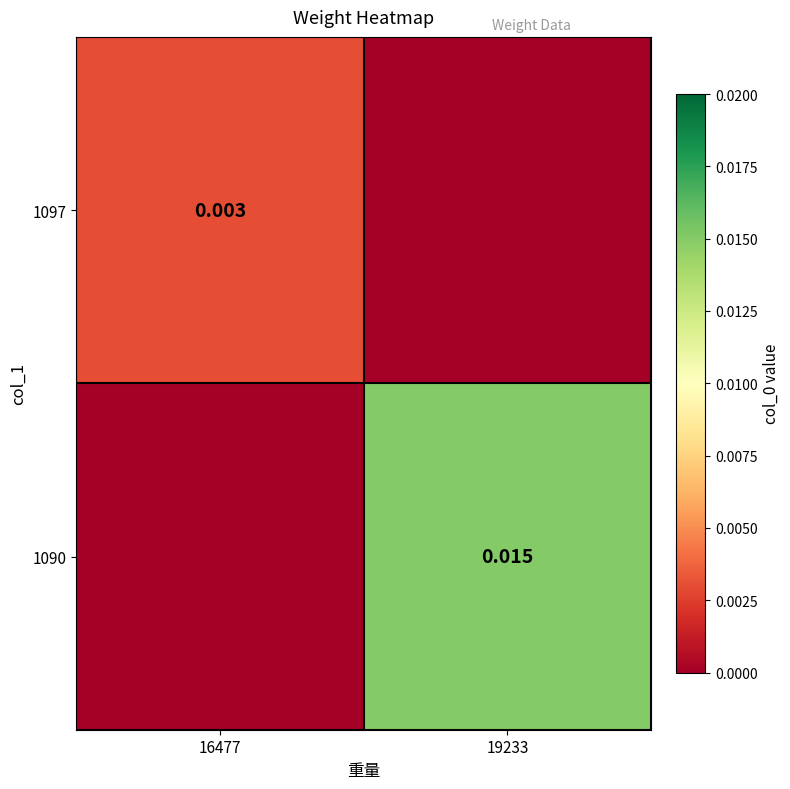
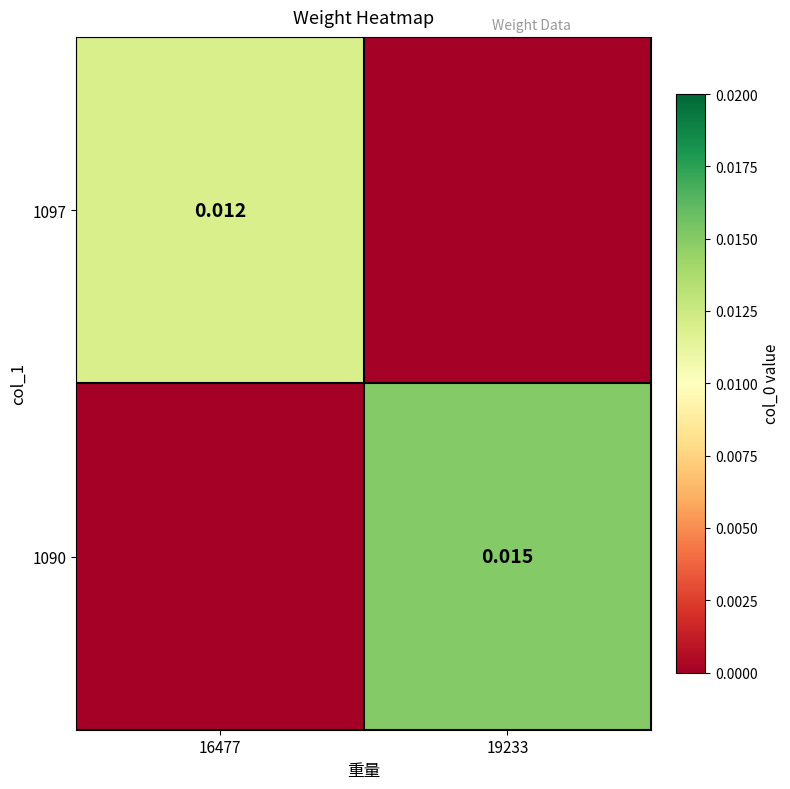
1097, 16477: 0.003 -> 0.012
